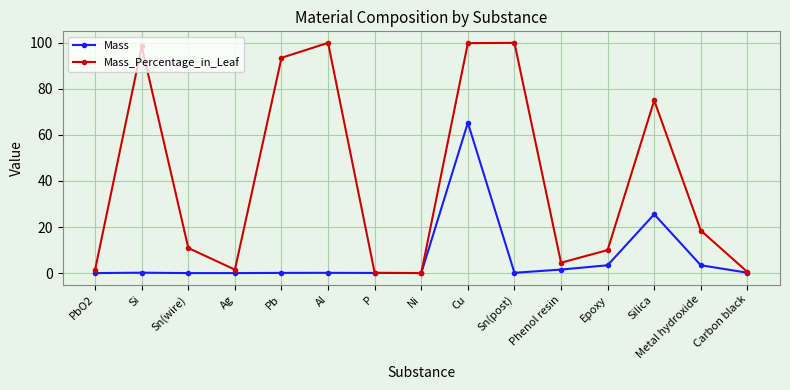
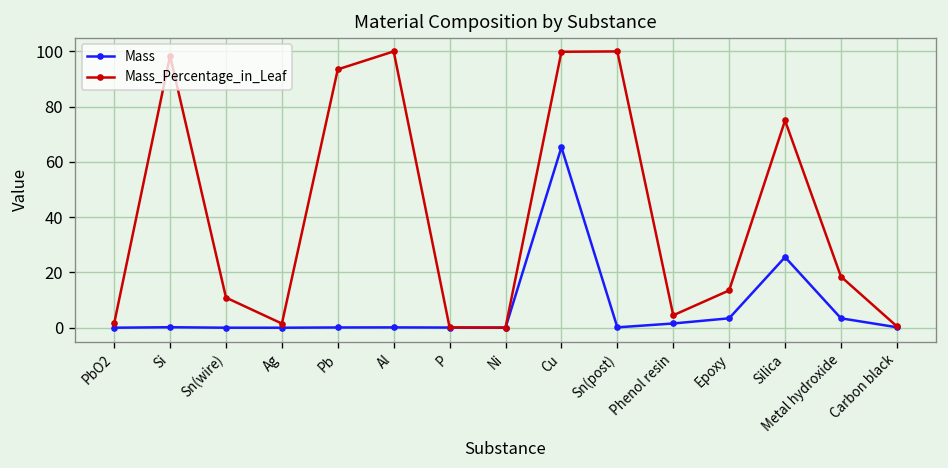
Mass_Percentage_in_Leaf, Epoxy: 10 -> 14
